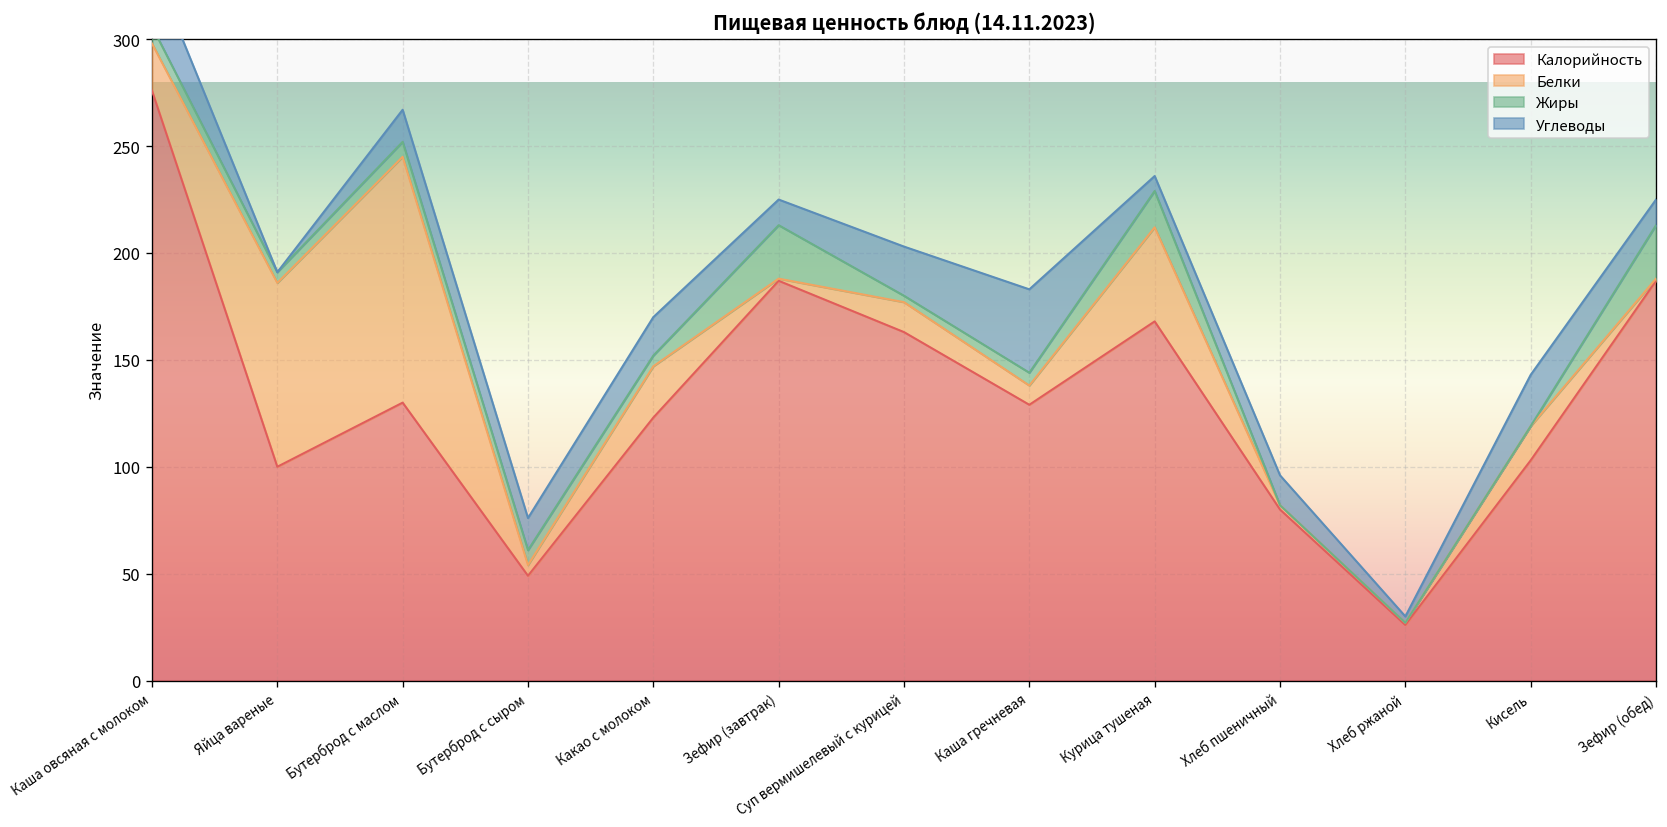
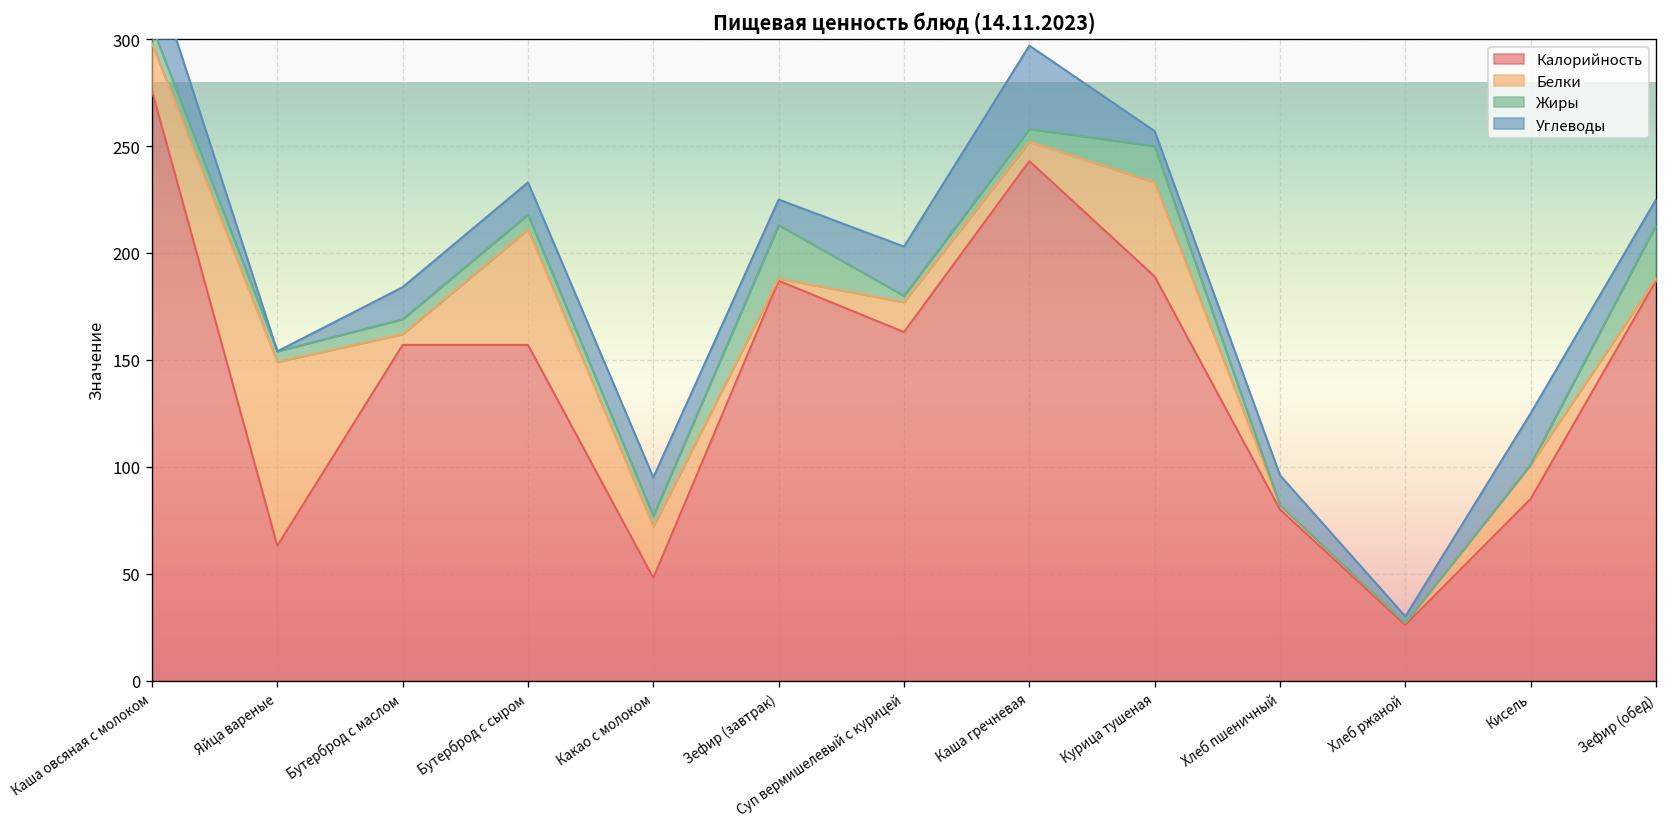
Калорийность, Яйца вареные: 100 -> 63
Калорийность, Бутерброд с маслом: 130 -> 157
Белки, Бутерброд с маслом: 115 -> 5
Калорийность, Бутерброд с сыром: 49 -> 157
Белки, Бутерброд с сыром: 5 -> 54
Калорийность, Какао с молоком: 123 -> 48
Калорийность, Каша гречневая: 129 -> 243
Калорийность, Курица тушеная: 168 -> 189
Калорийность, Кисель: 103 -> 85
